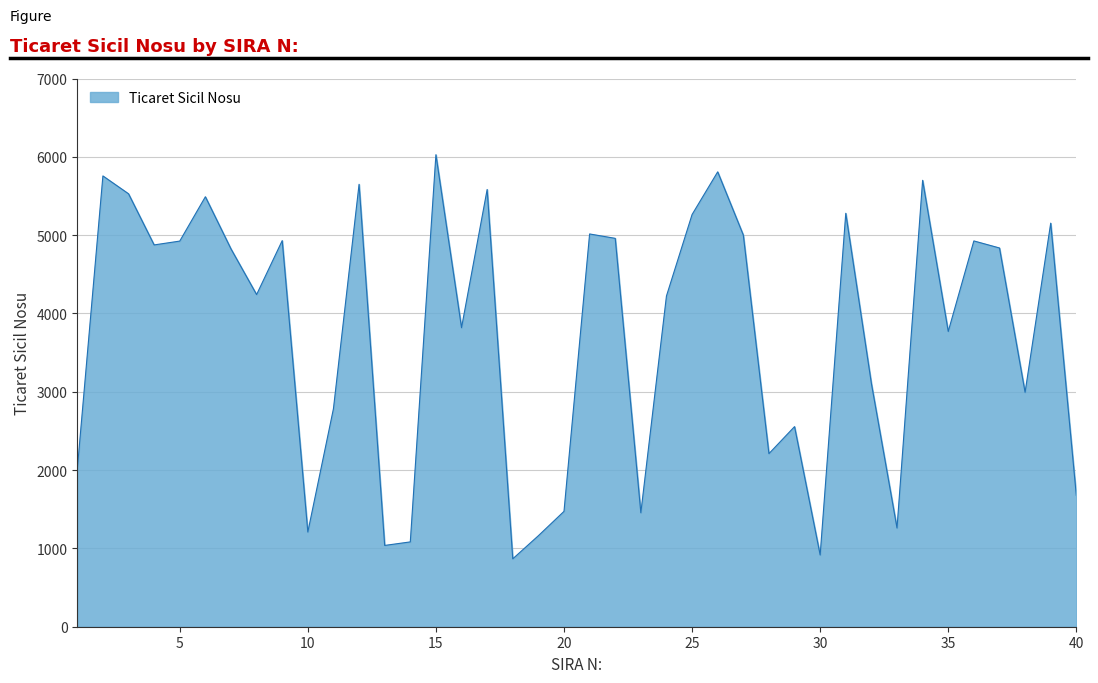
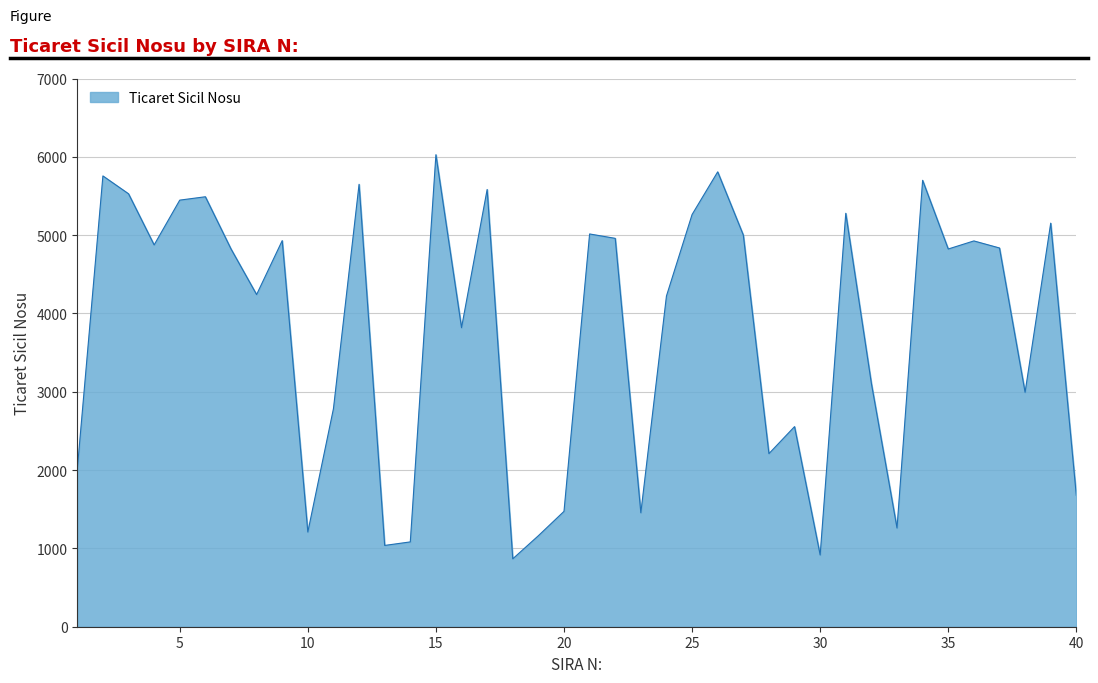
5: 4900 -> 5400
35: 3800 -> 4800
